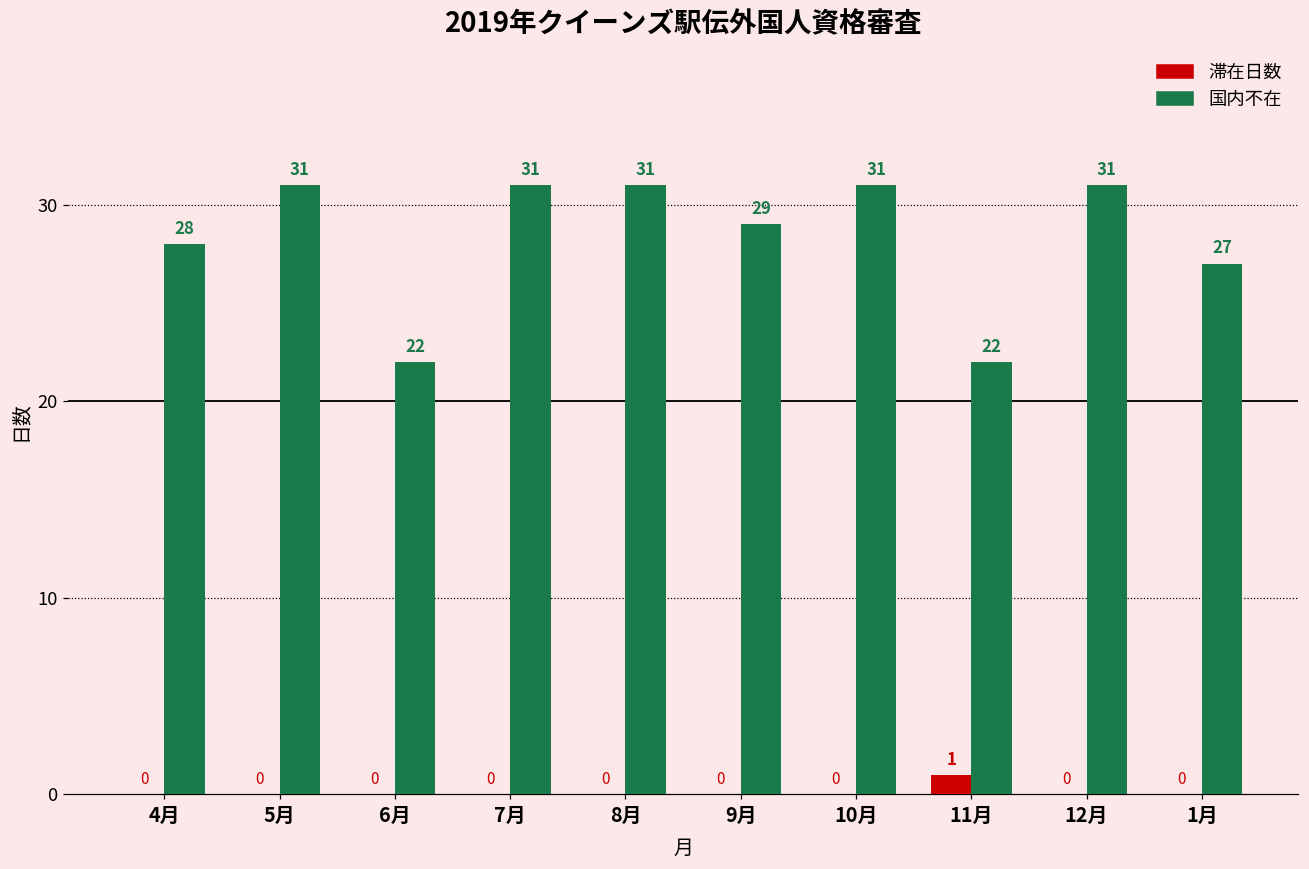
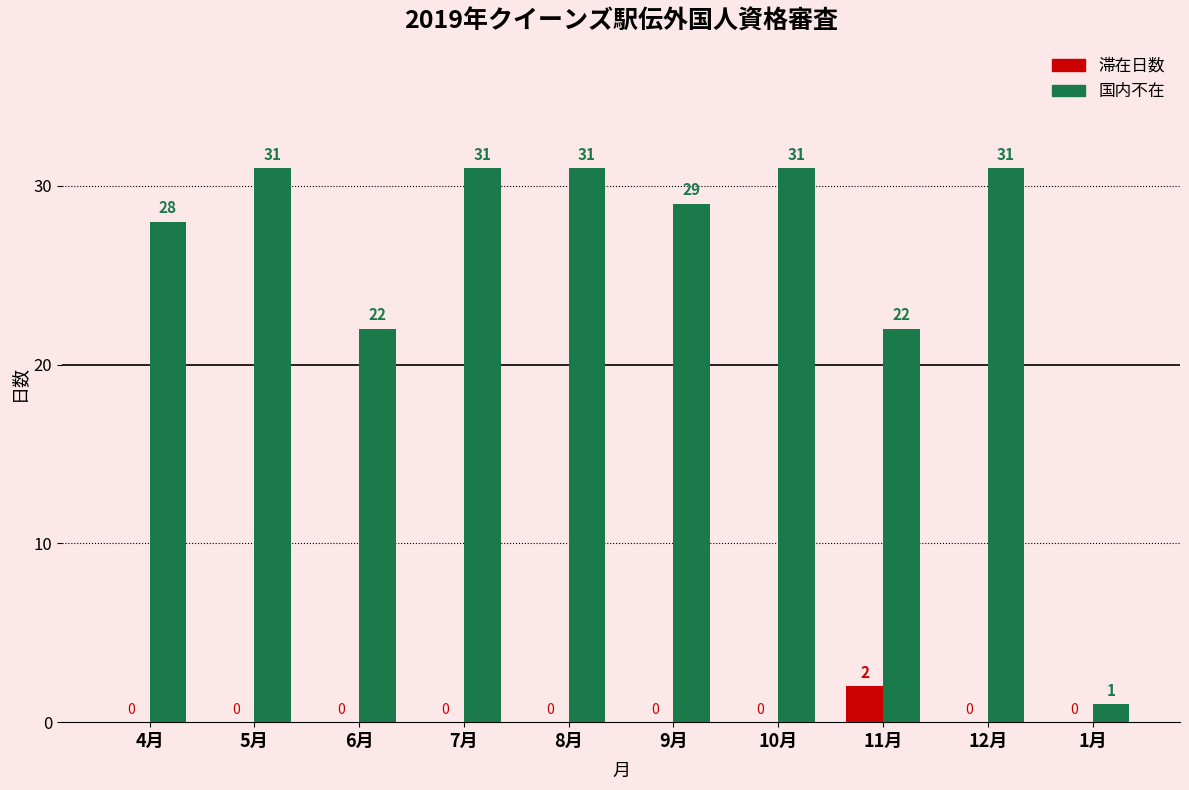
滞在日数, 11月: 1 -> 2
国内不在, 1月: 27 -> 1
